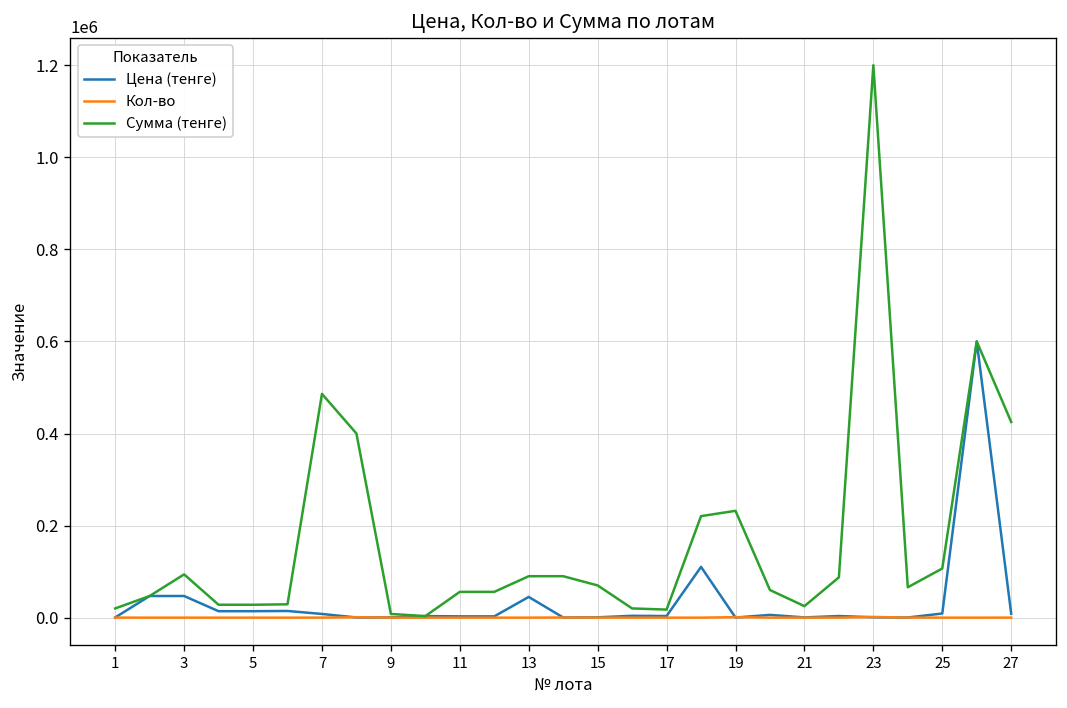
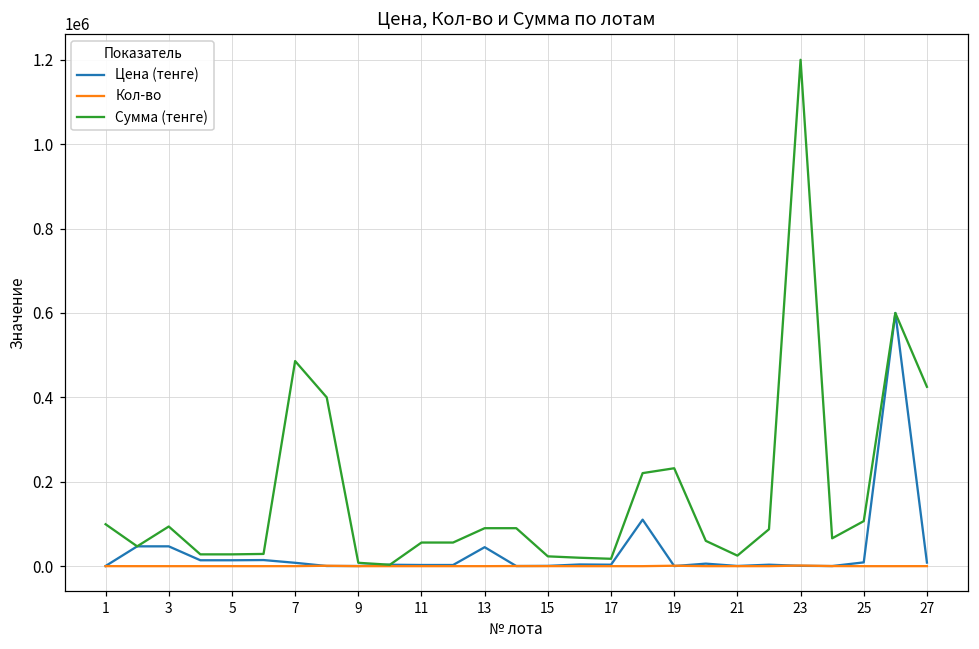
Сумма (тенге), 1: 20000 -> 100000
Сумма (тенге), 15: 70000 -> 20000
